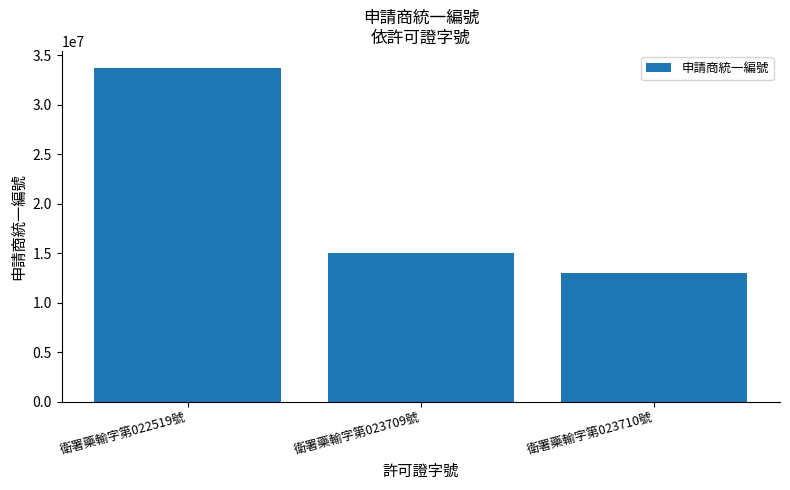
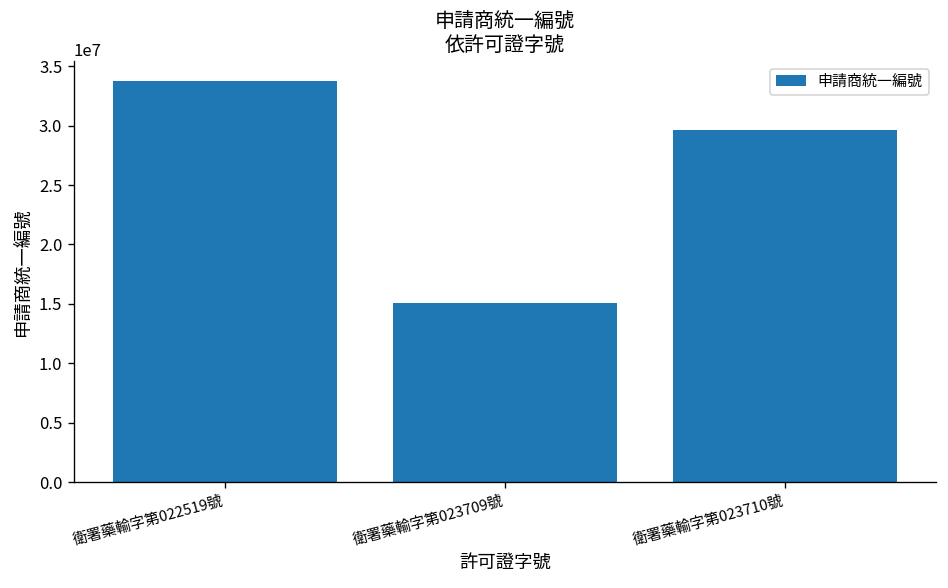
衛署藥輸字第023710號: 13000000 -> 30000000
